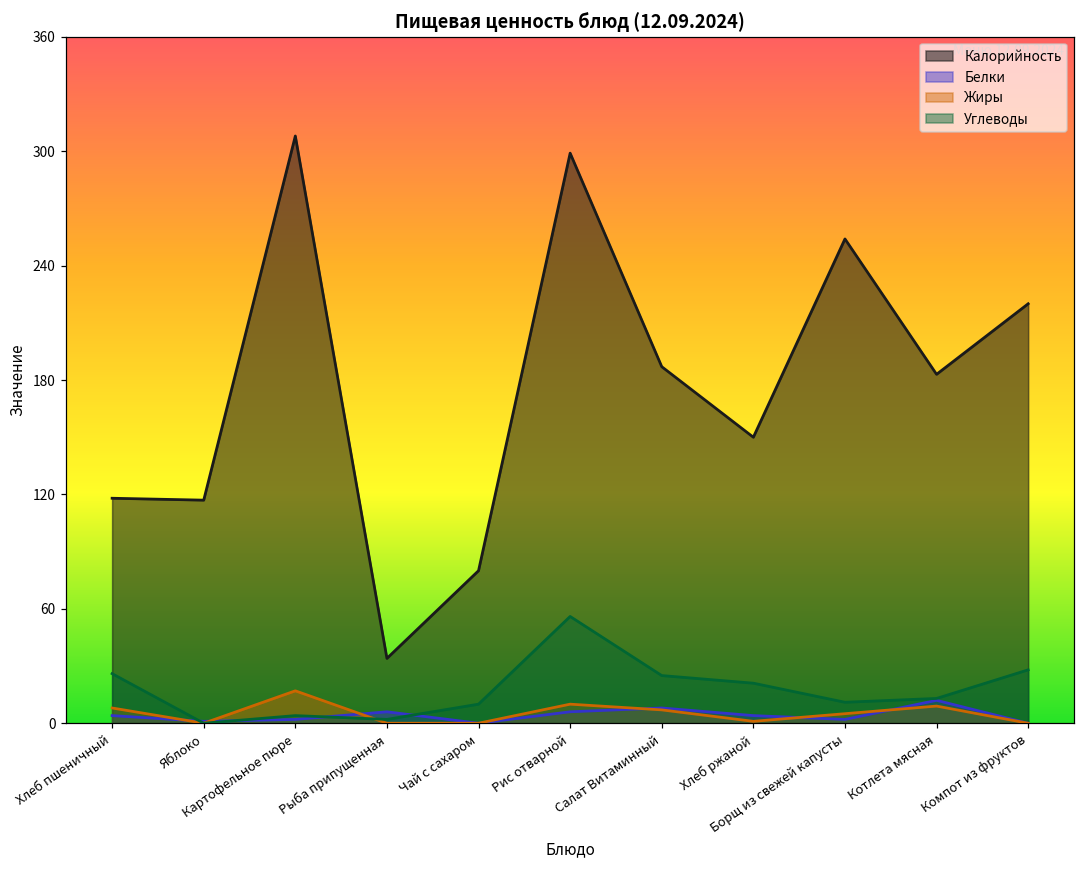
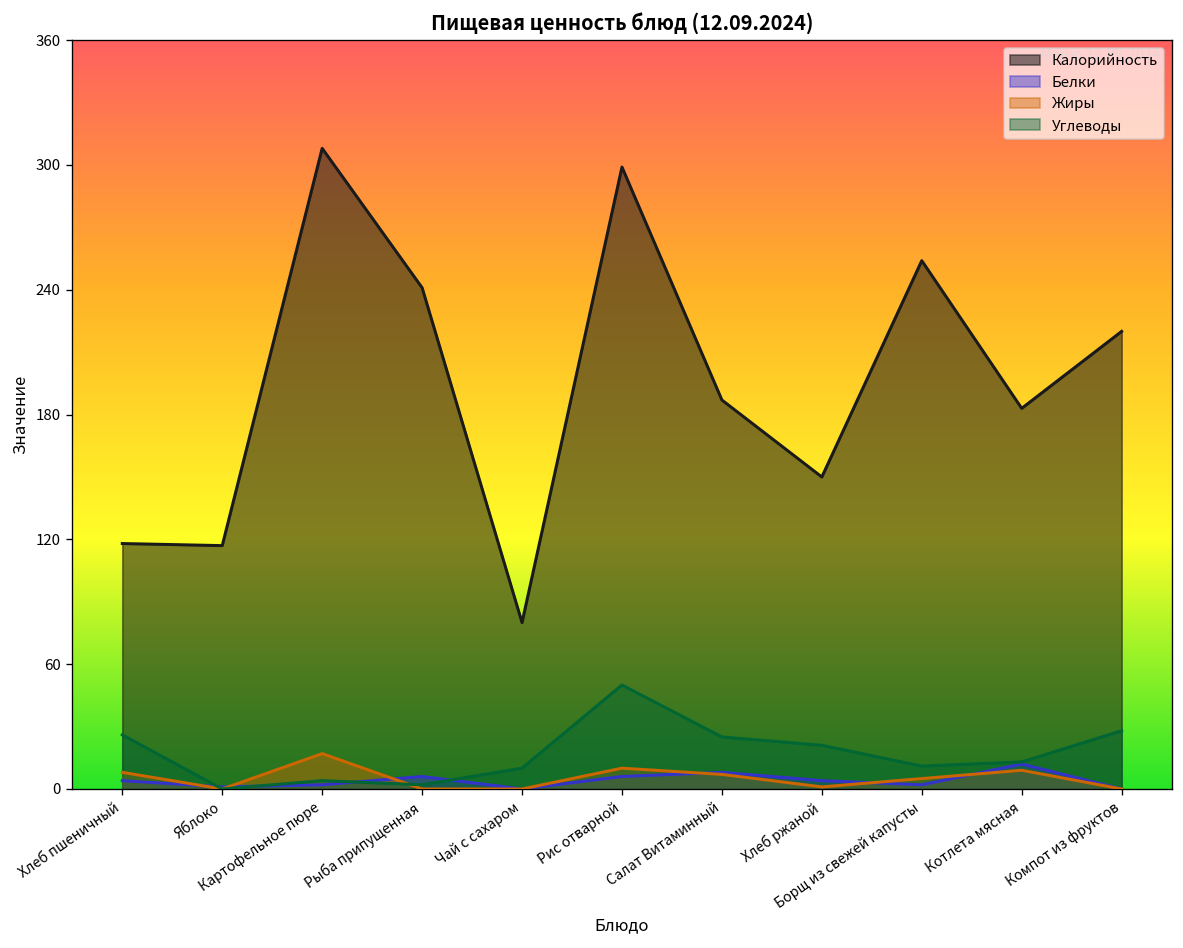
Калорийность, Рыба припущенная: 34 -> 241
Углеводы, Рис отварной: 56 -> 50
